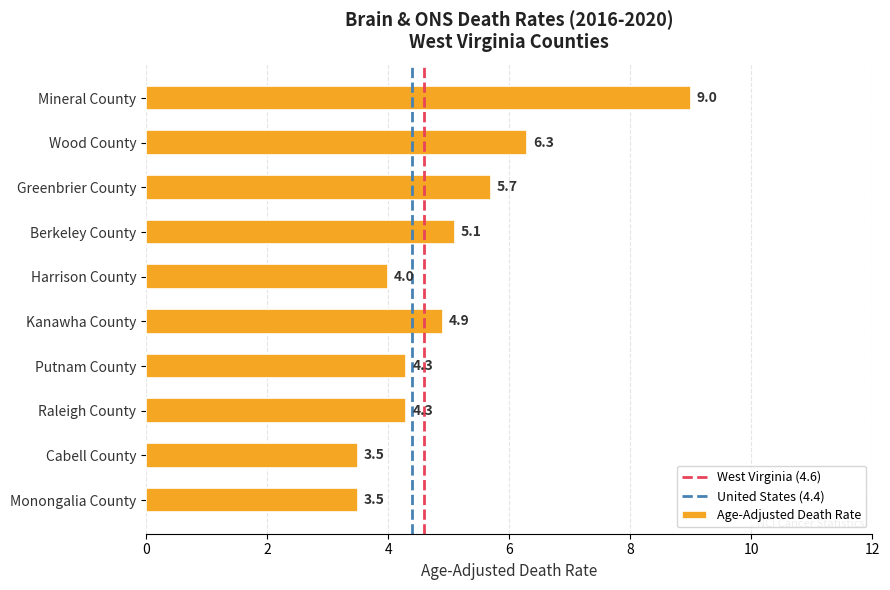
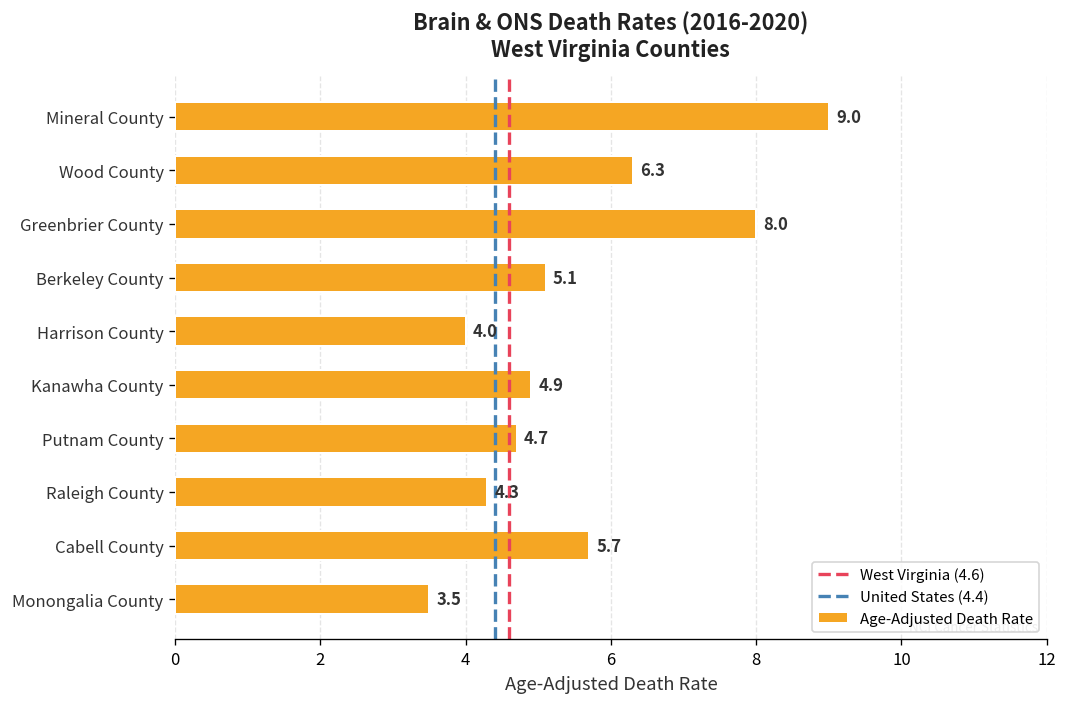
Greenbrier County: 5.7 -> 8.0
Putnam County: 4.3 -> 4.7
Cabell County: 3.5 -> 5.7
